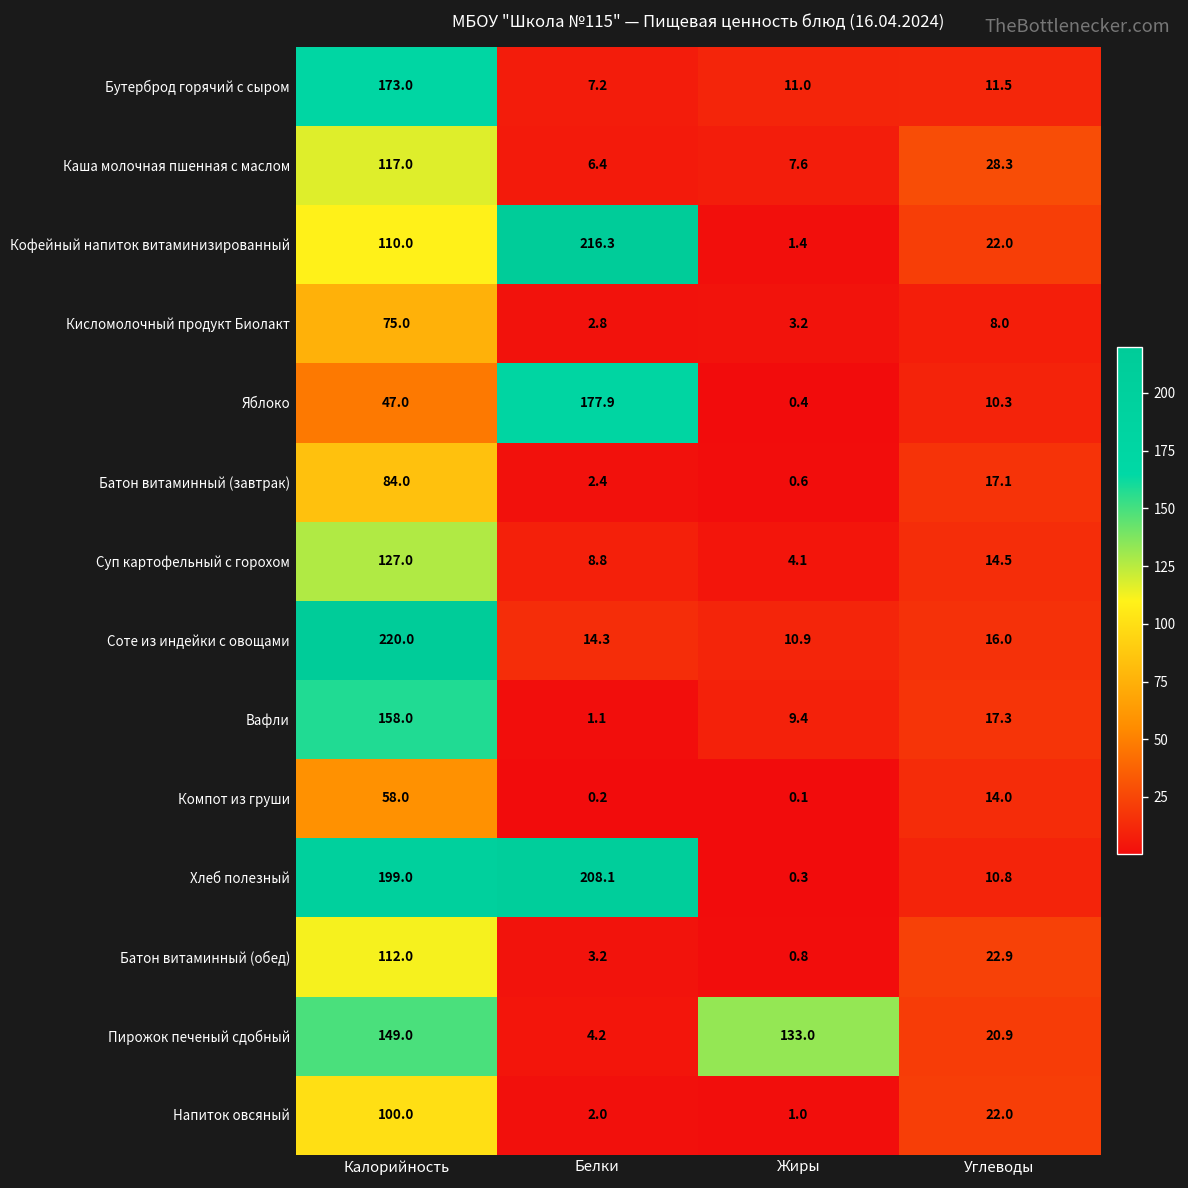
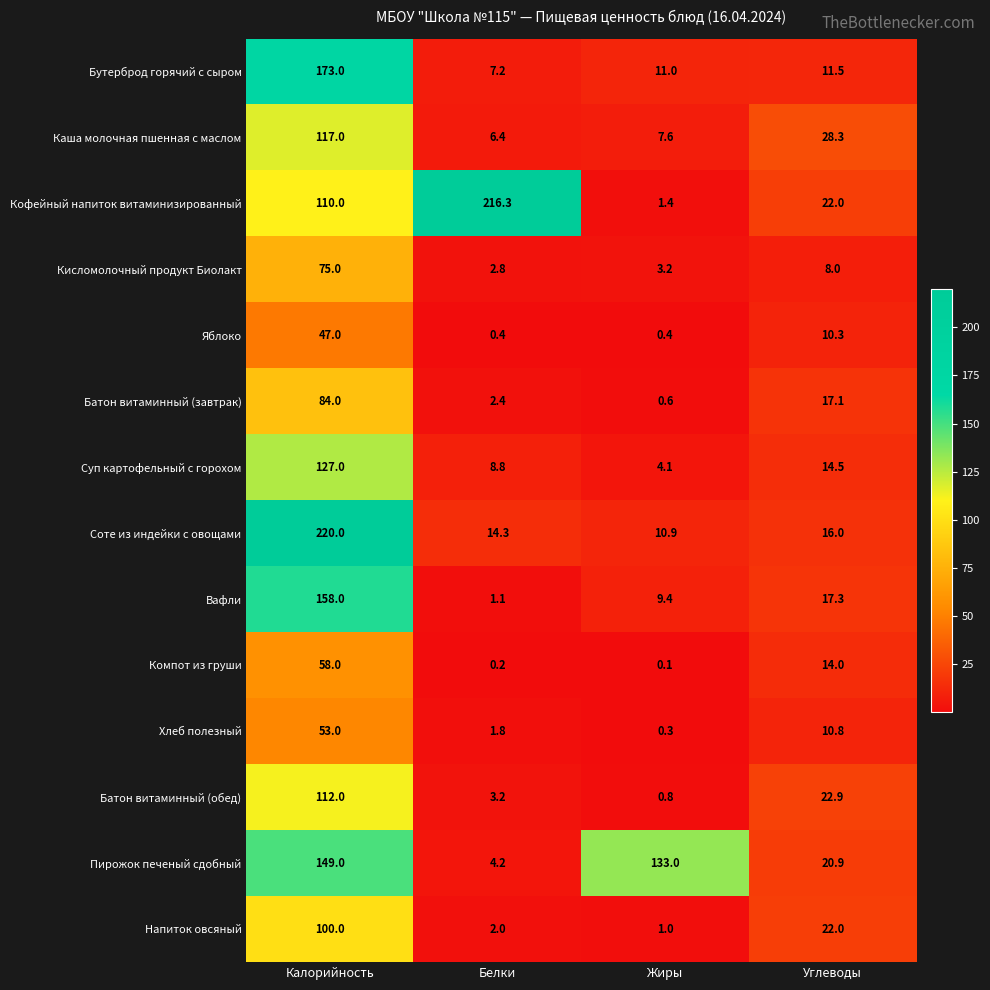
Яблоко, Белки: 177.9 -> 0.4
Хлеб полезный, Калорийность: 199.0 -> 53.0
Хлеб полезный, Белки: 208.1 -> 1.8
